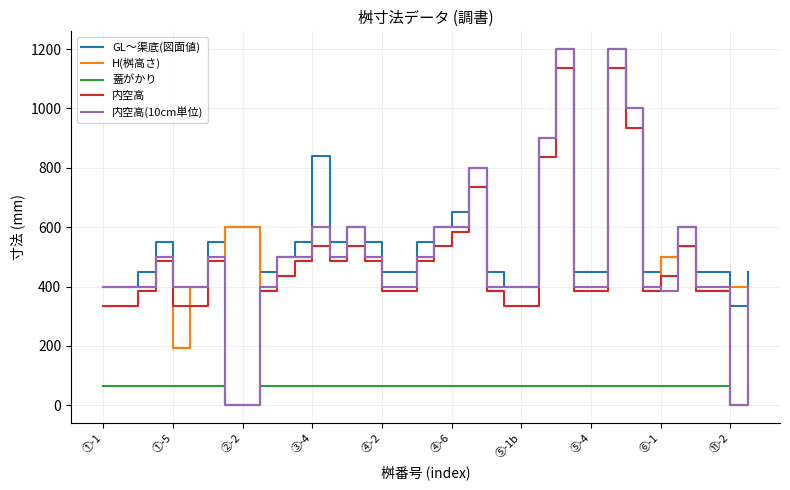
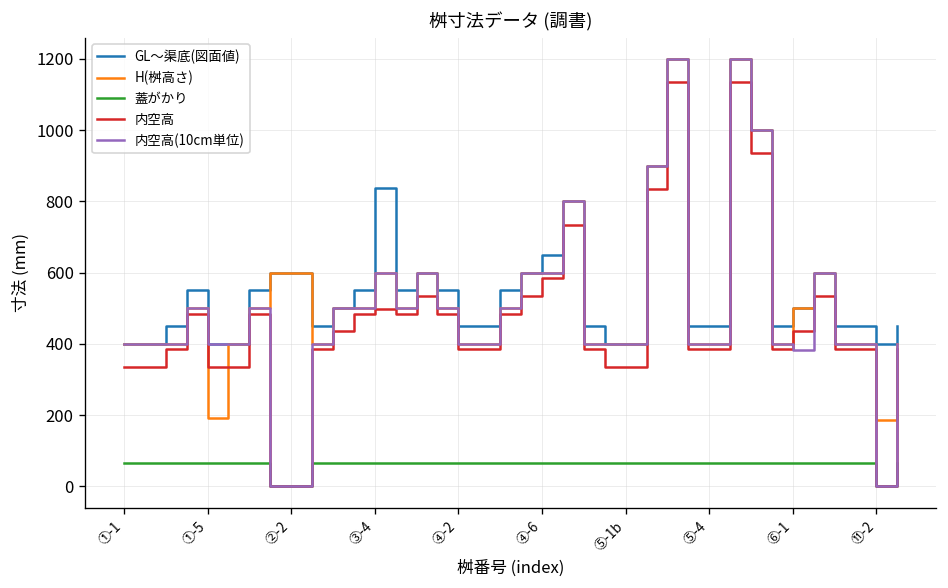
内空高, ③-4: 540 -> 500
GL～渠底(図面値), ⑪-2: 330 -> 400
H(桝高さ), ⑪-2: 400 -> 190
